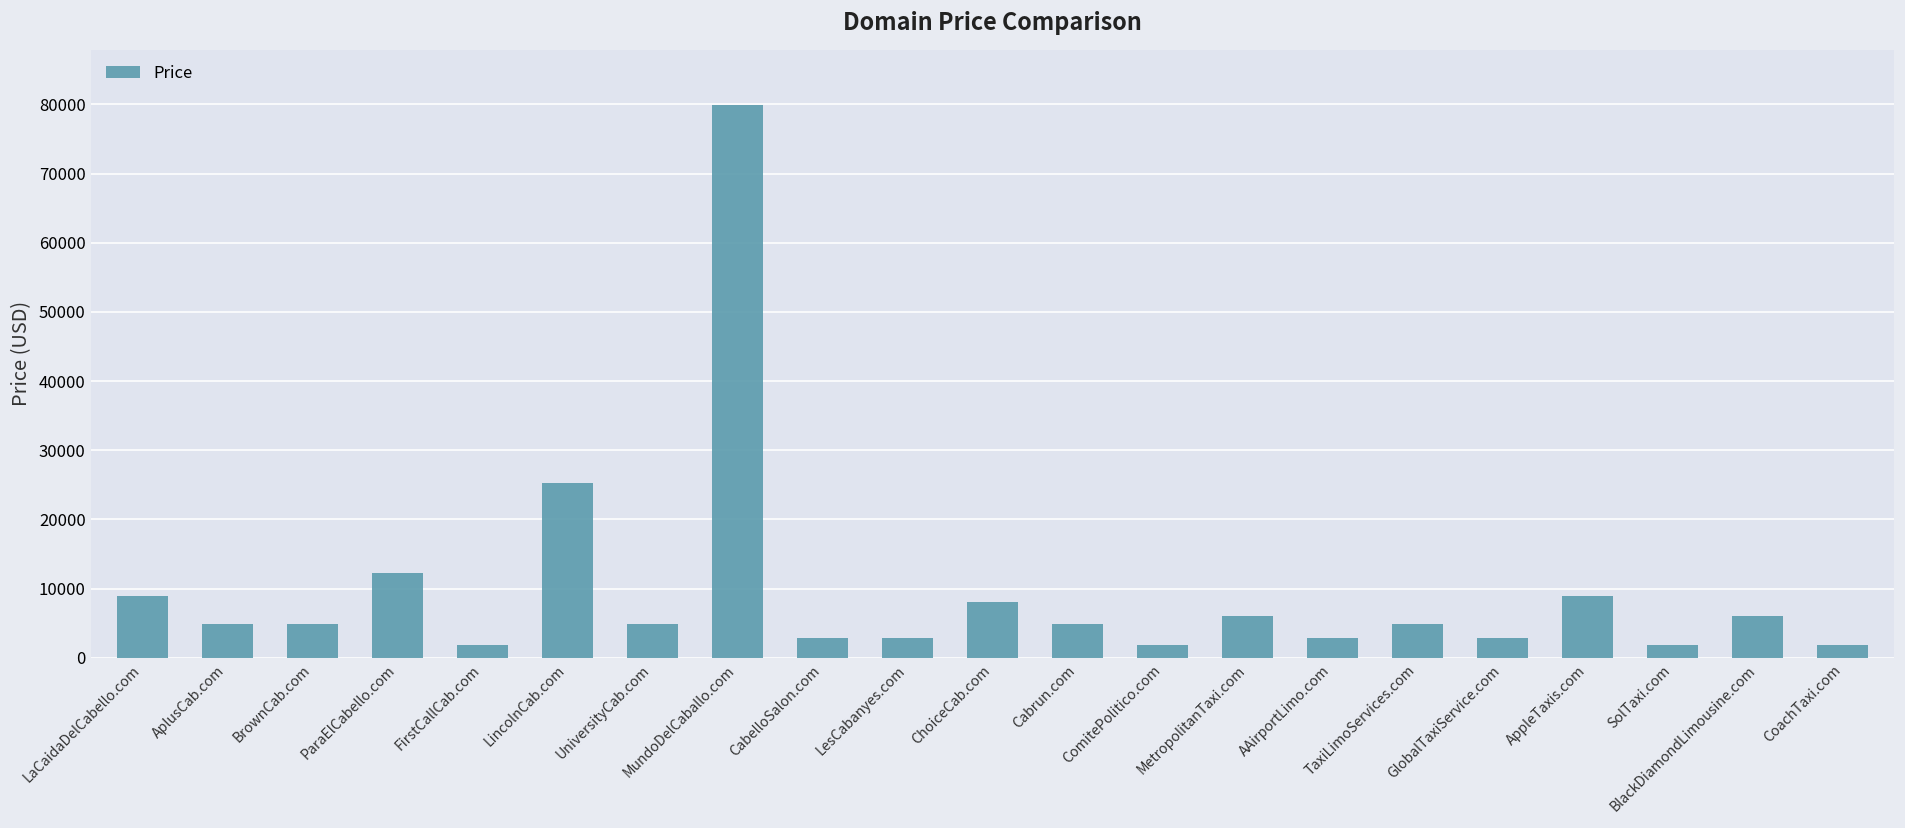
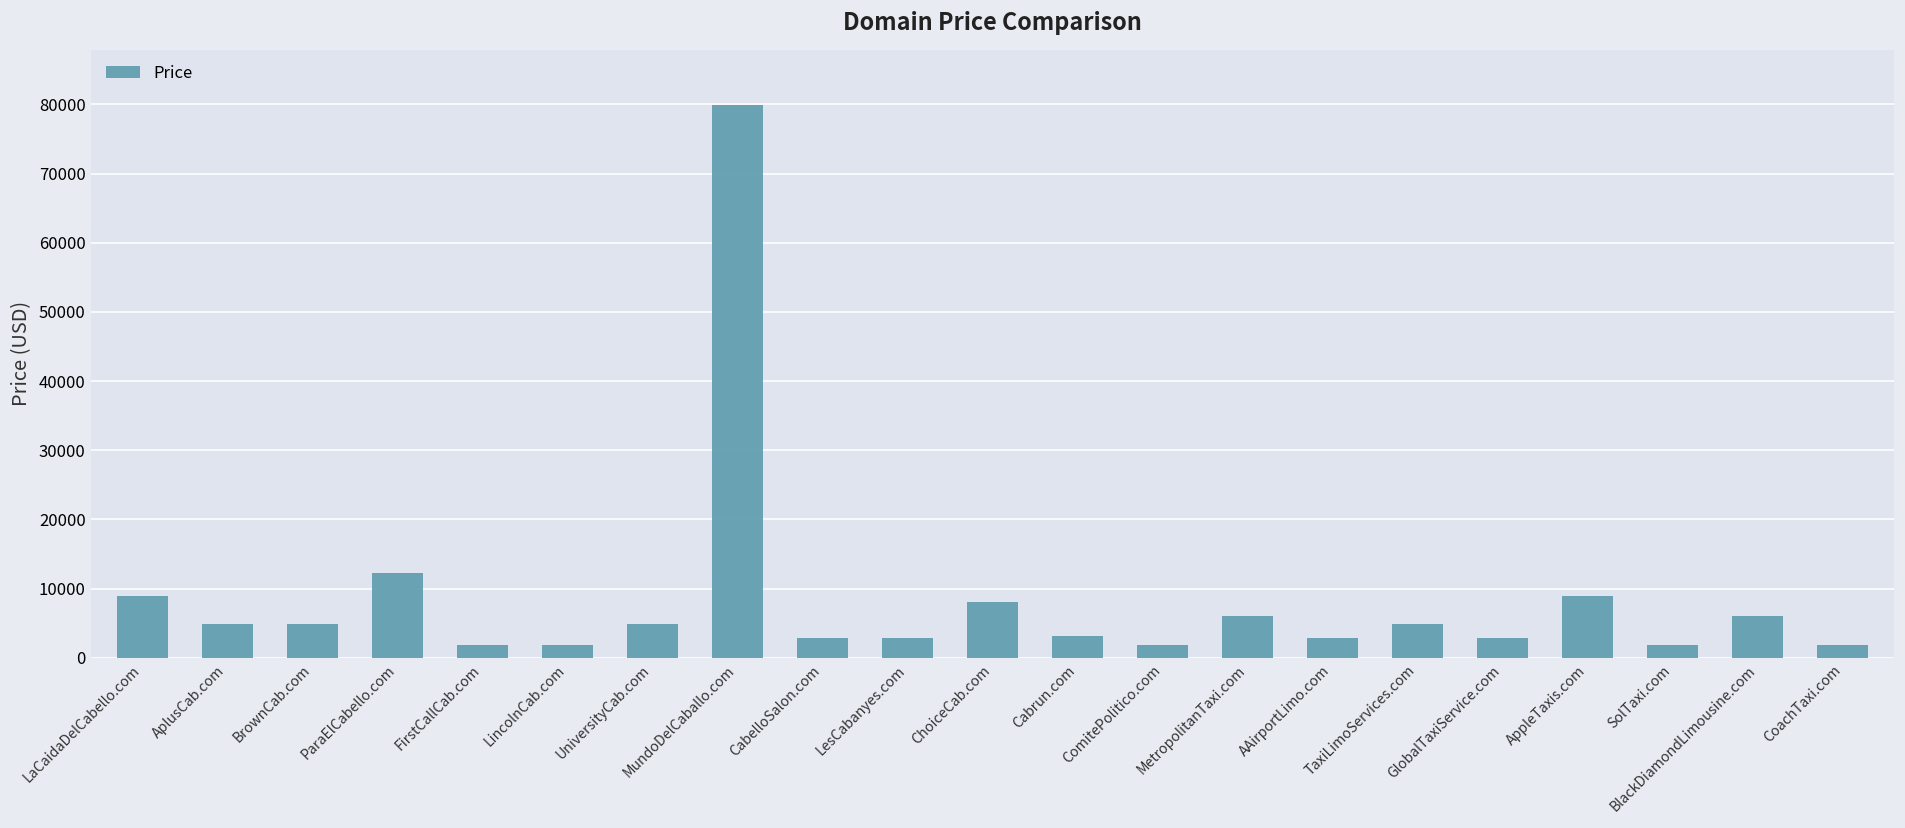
LincolnCab.com: 25000 -> 2000
Cabrun.com: 5000 -> 3000
